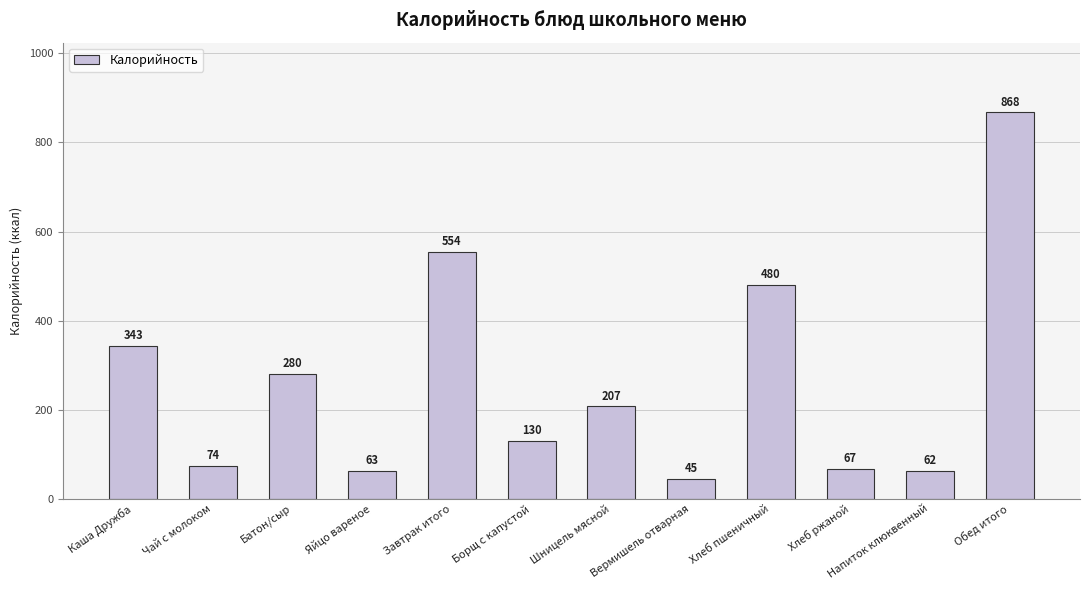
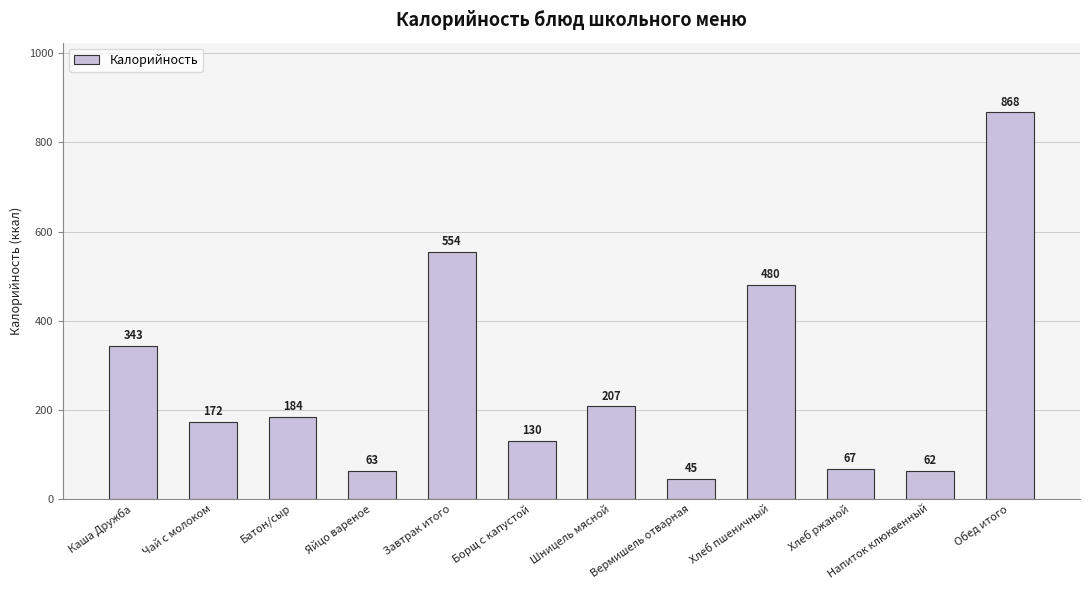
Чай с молоком: 74 -> 172
Батон/сыр: 280 -> 184
